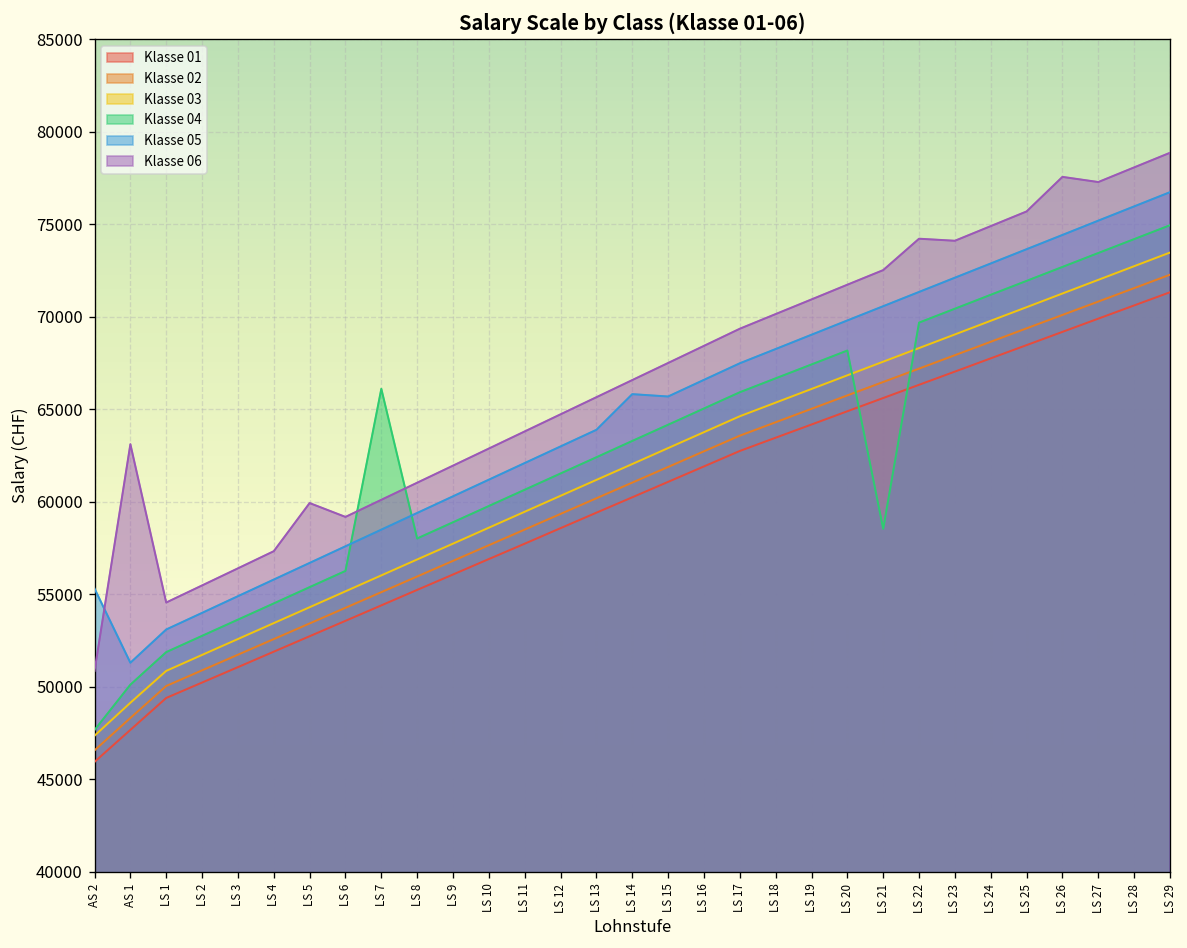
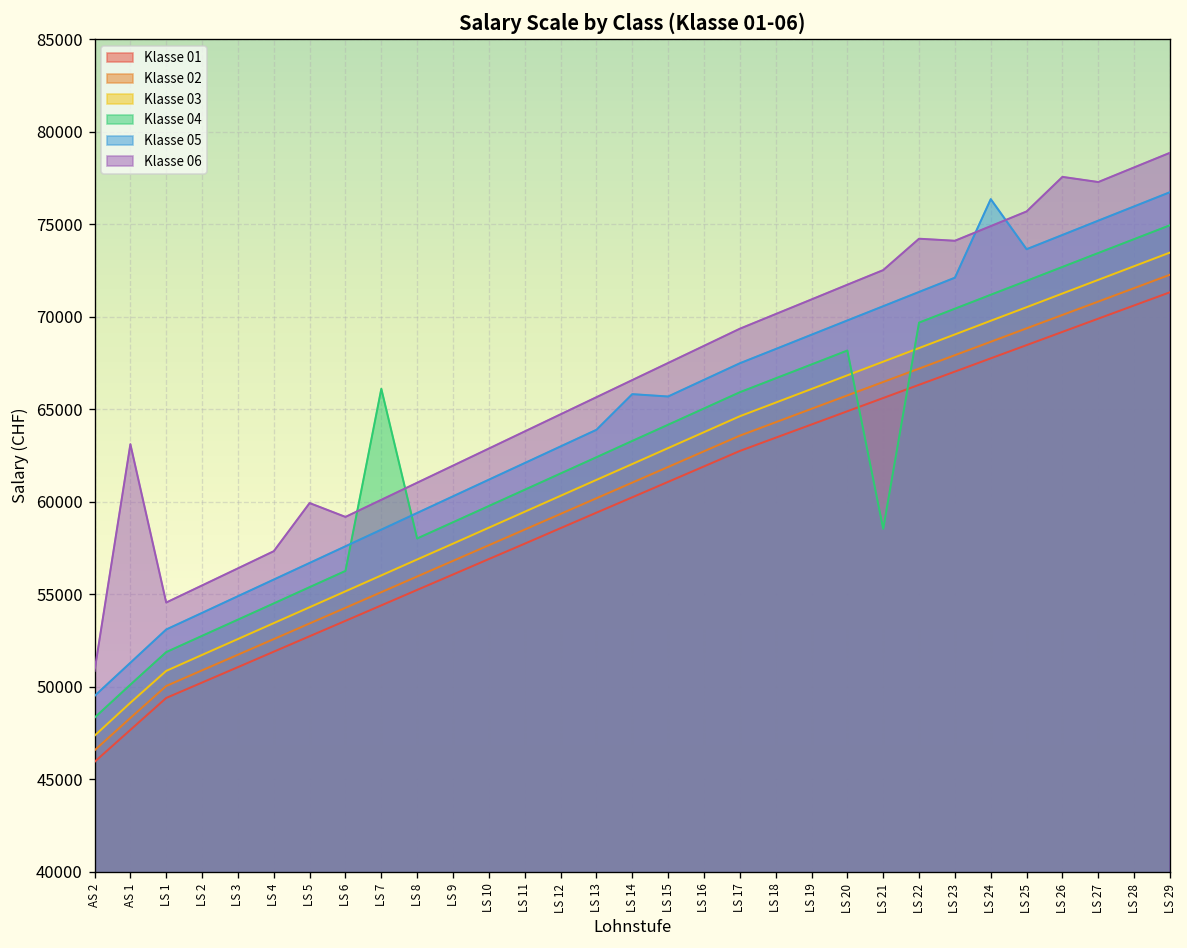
Klasse 04, AS 2: 47700 -> 48300
Klasse 05, AS 2: 55300 -> 49500
Klasse 05, LS 24: 72900 -> 76400
